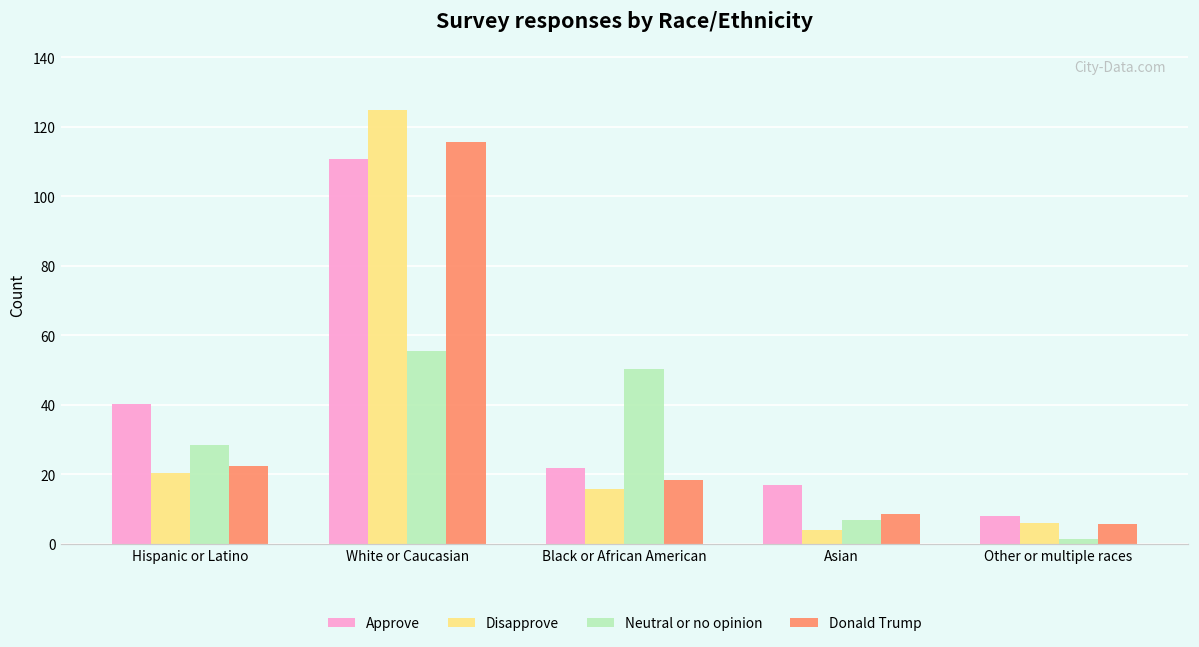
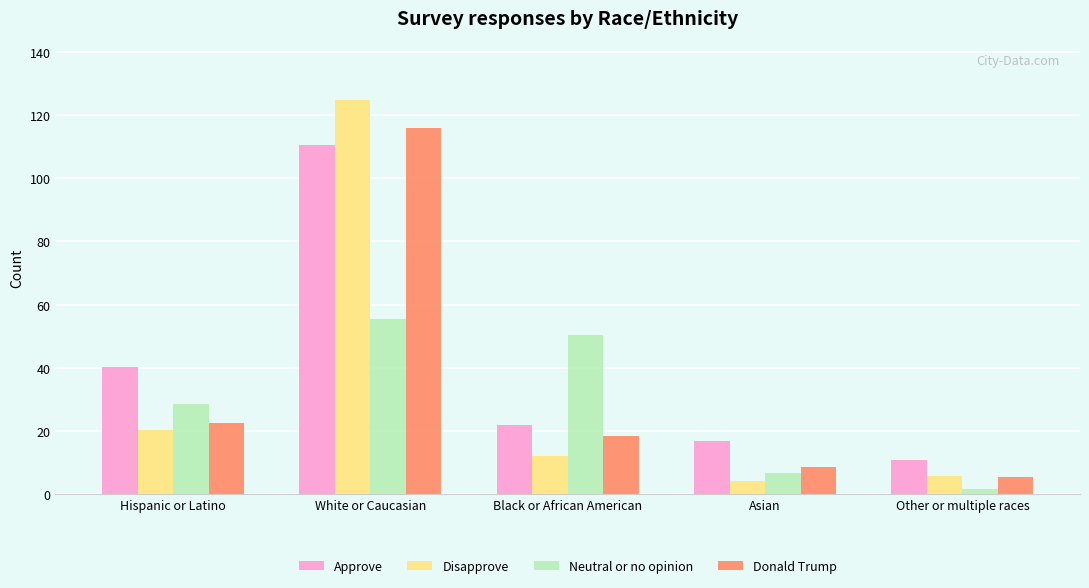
Disapprove, Black or African American: 16 -> 12
Approve, Other or multiple races: 8 -> 11
